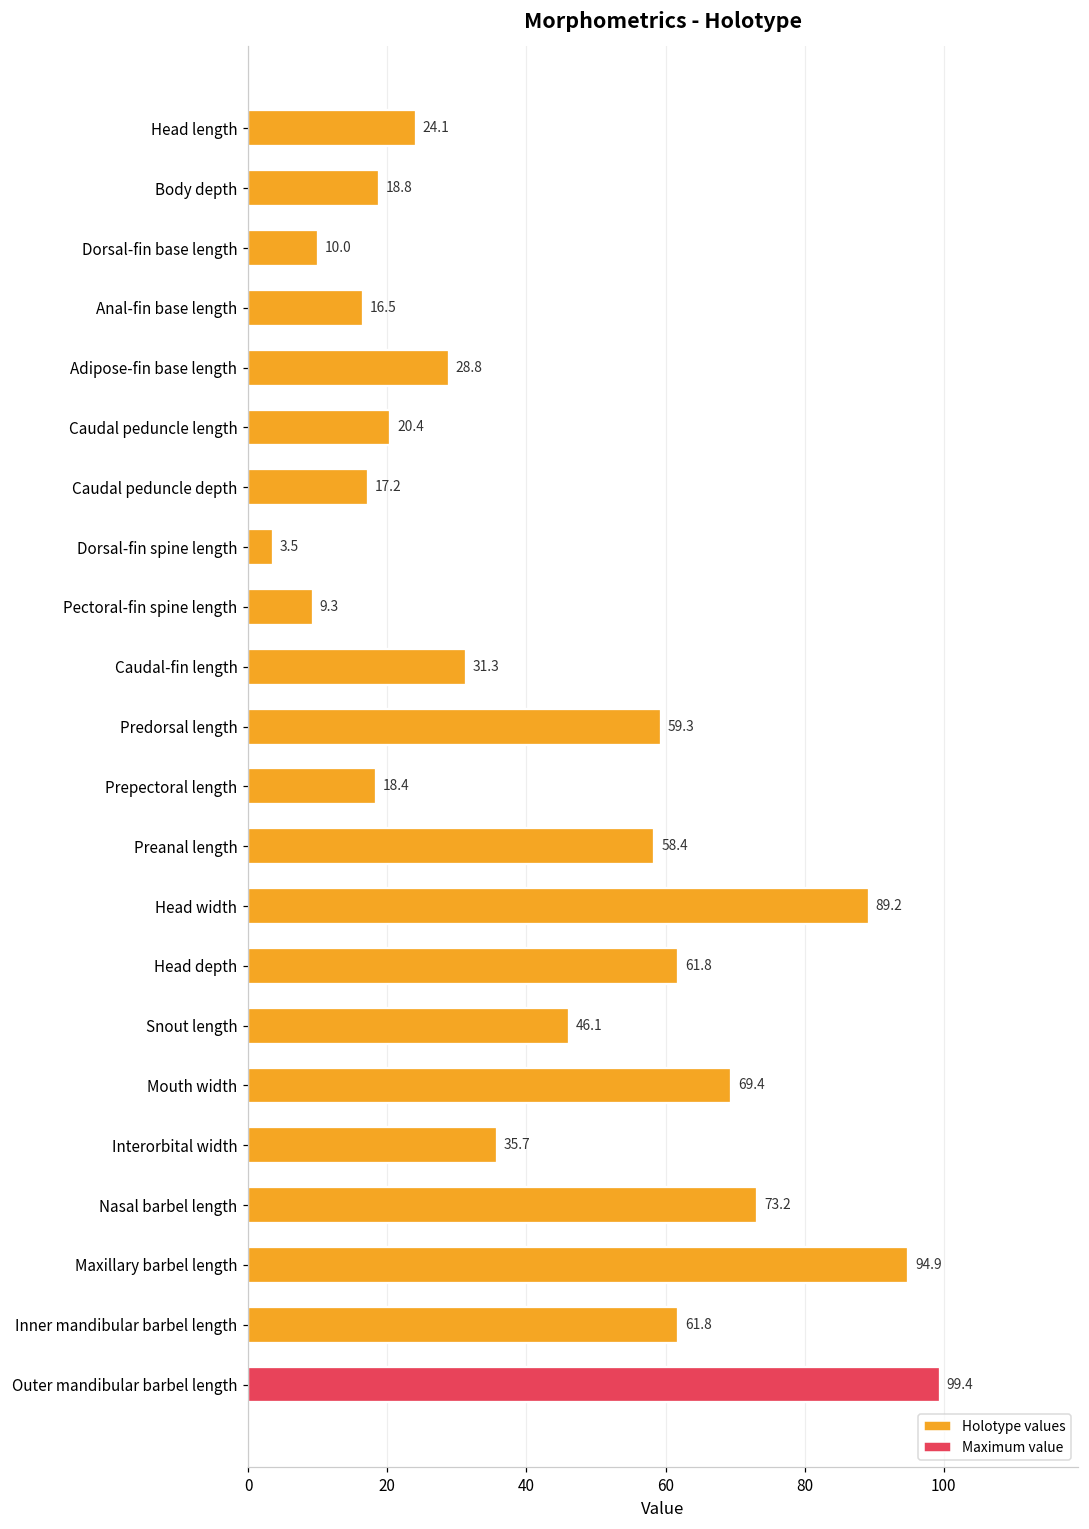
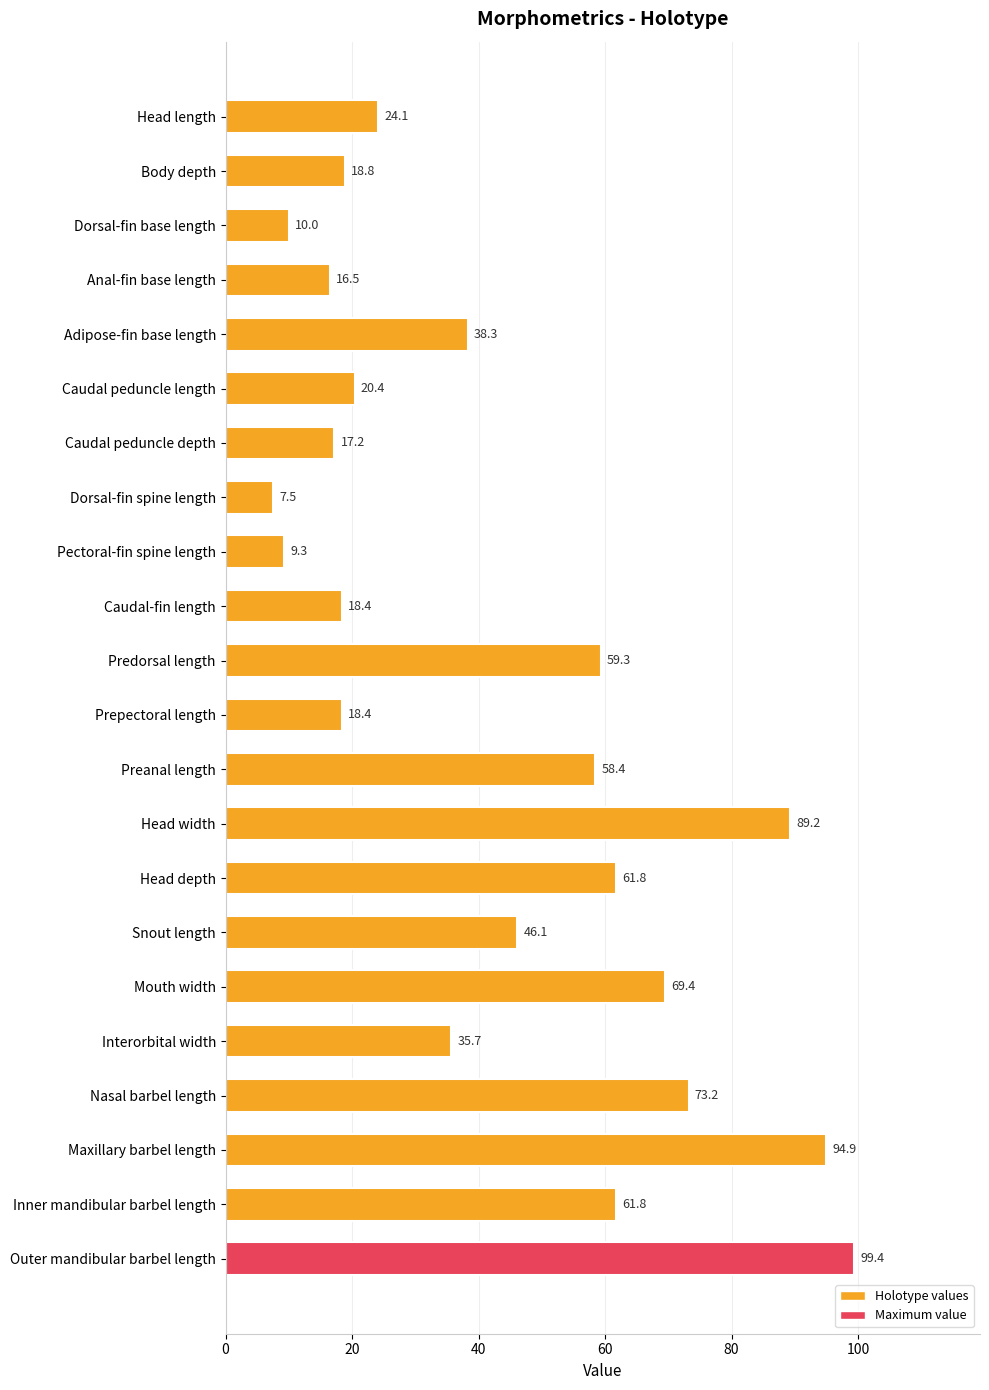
Adipose-fin base length: 28.8 -> 38.3
Dorsal-fin spine length: 3.5 -> 7.5
Caudal-fin length: 31.3 -> 18.4
